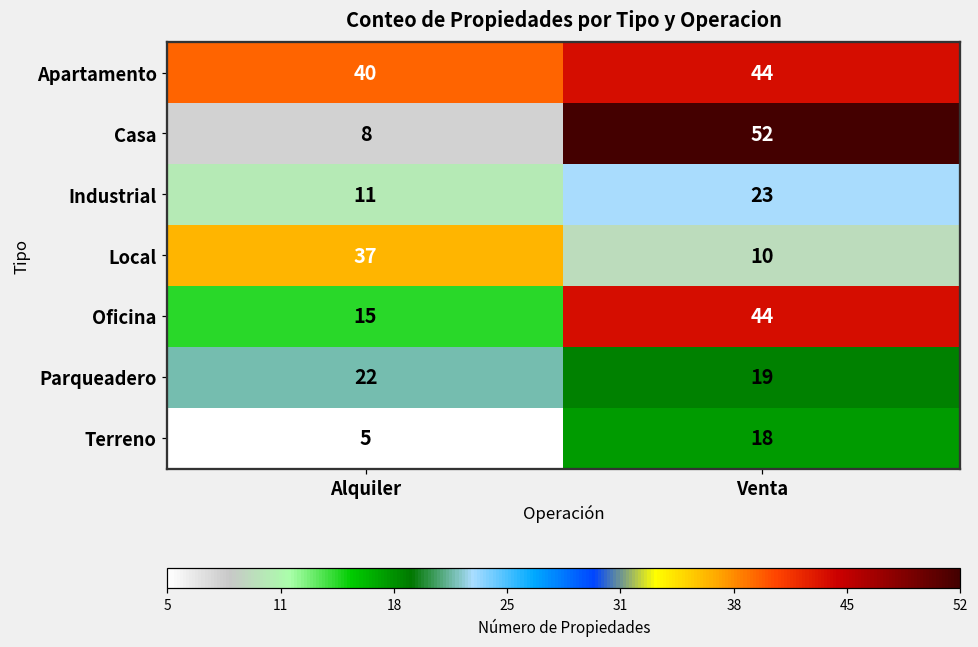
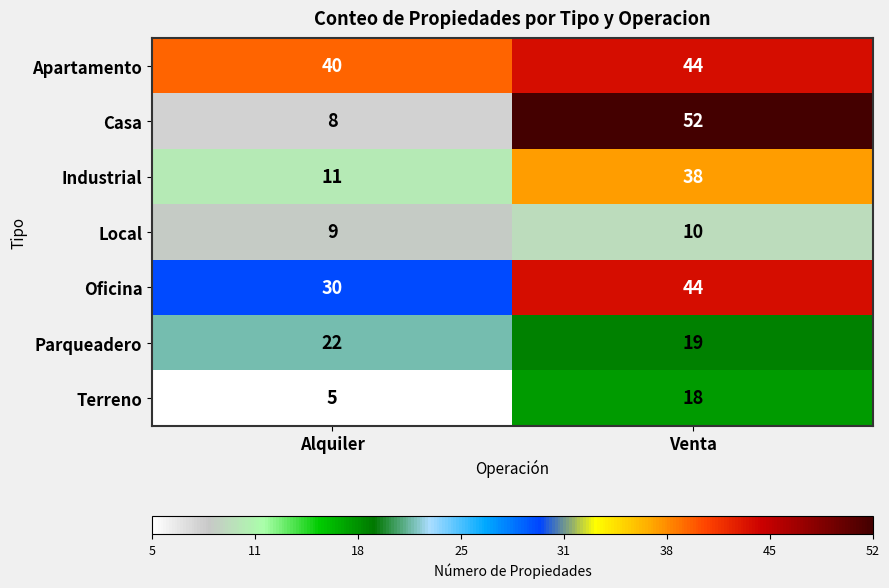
Industrial, Venta: 23 -> 38
Local, Alquiler: 37 -> 9
Oficina, Alquiler: 15 -> 30
